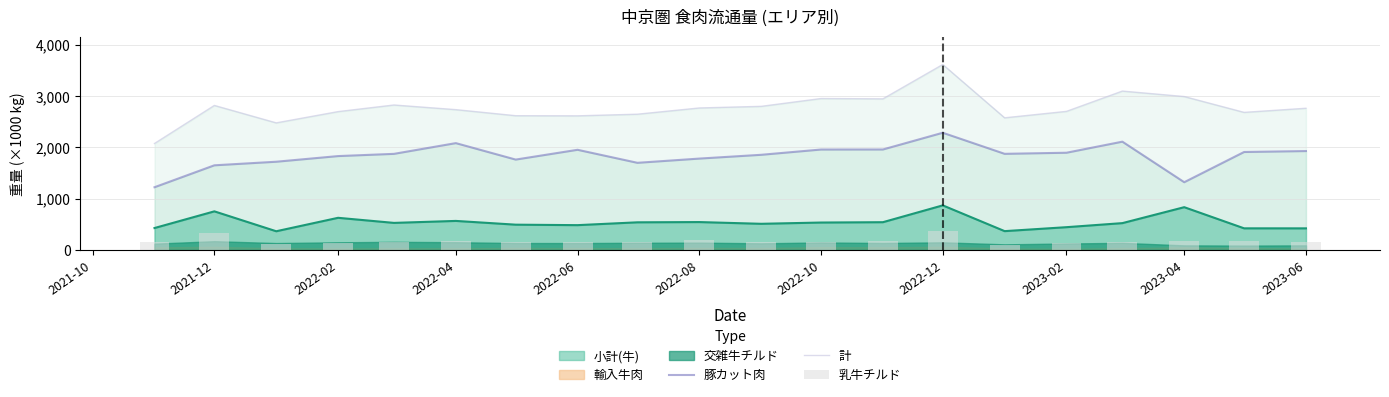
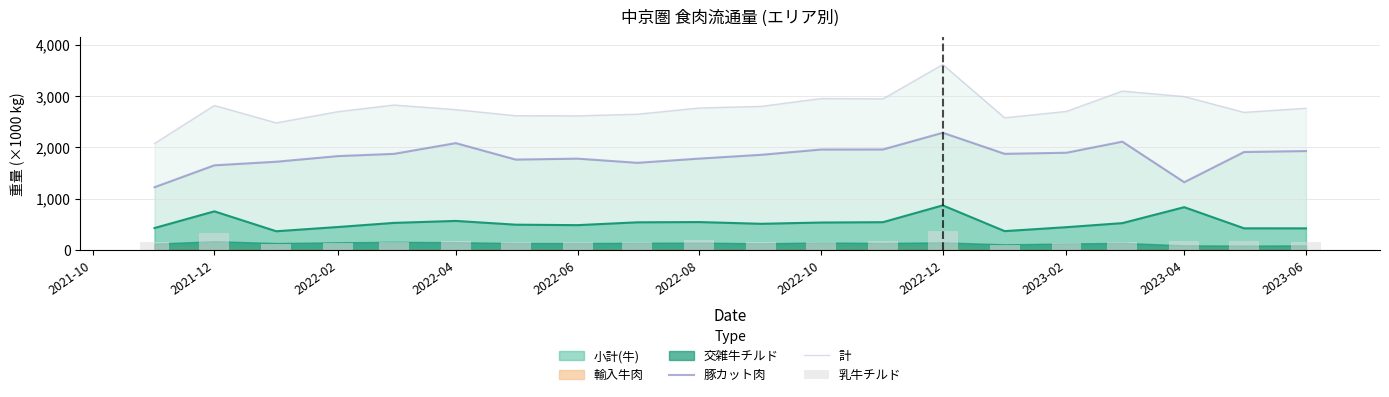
小計(牛), 2022-02: 600 -> 400
豚カット肉, 2022-06: 2,000 -> 1,800
